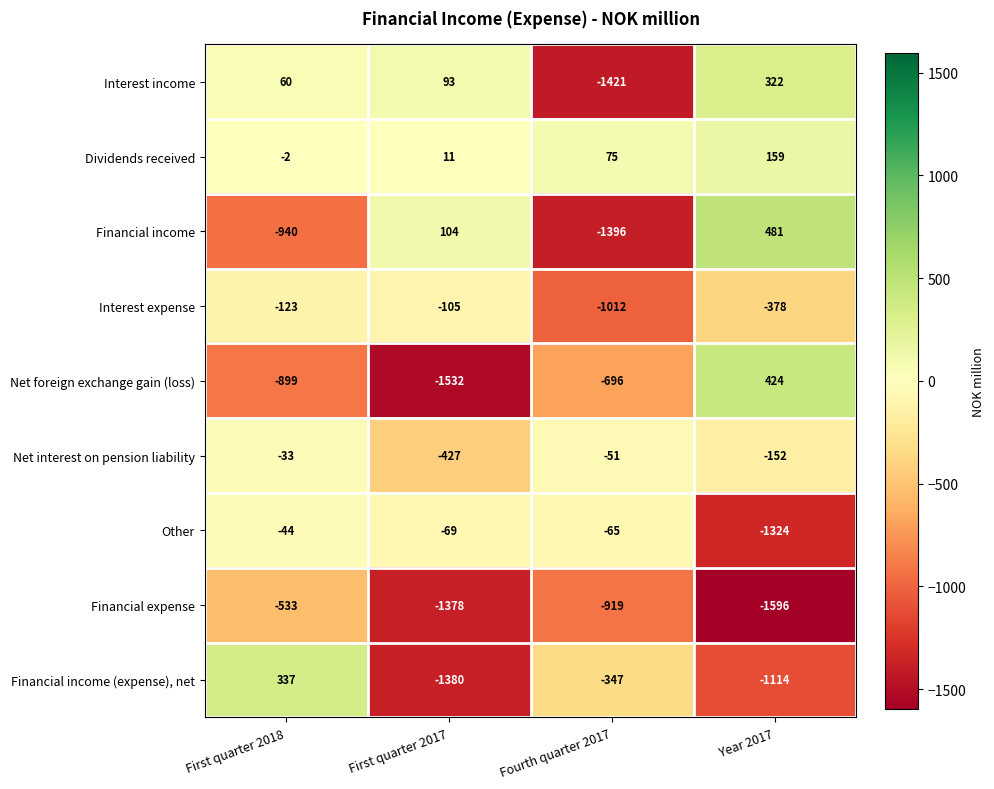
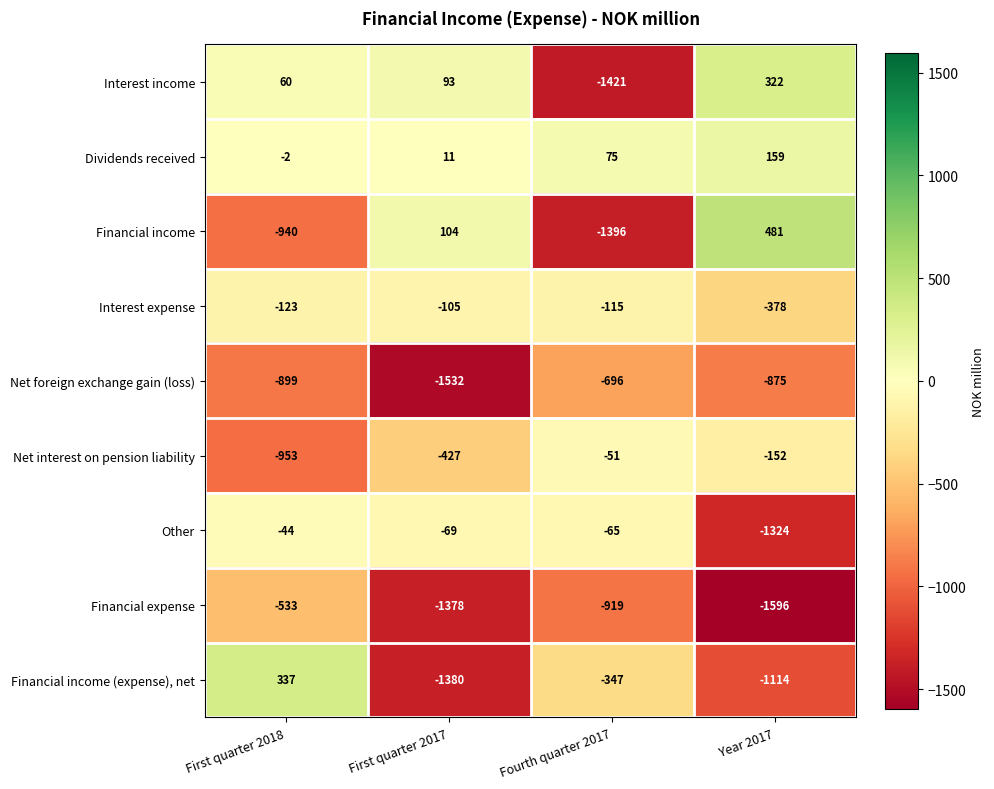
Interest expense, Fourth quarter 2017: -1012 -> -115
Net foreign exchange gain (loss), Year 2017: 424 -> -875
Net interest on pension liability, First quarter 2018: -33 -> -953
